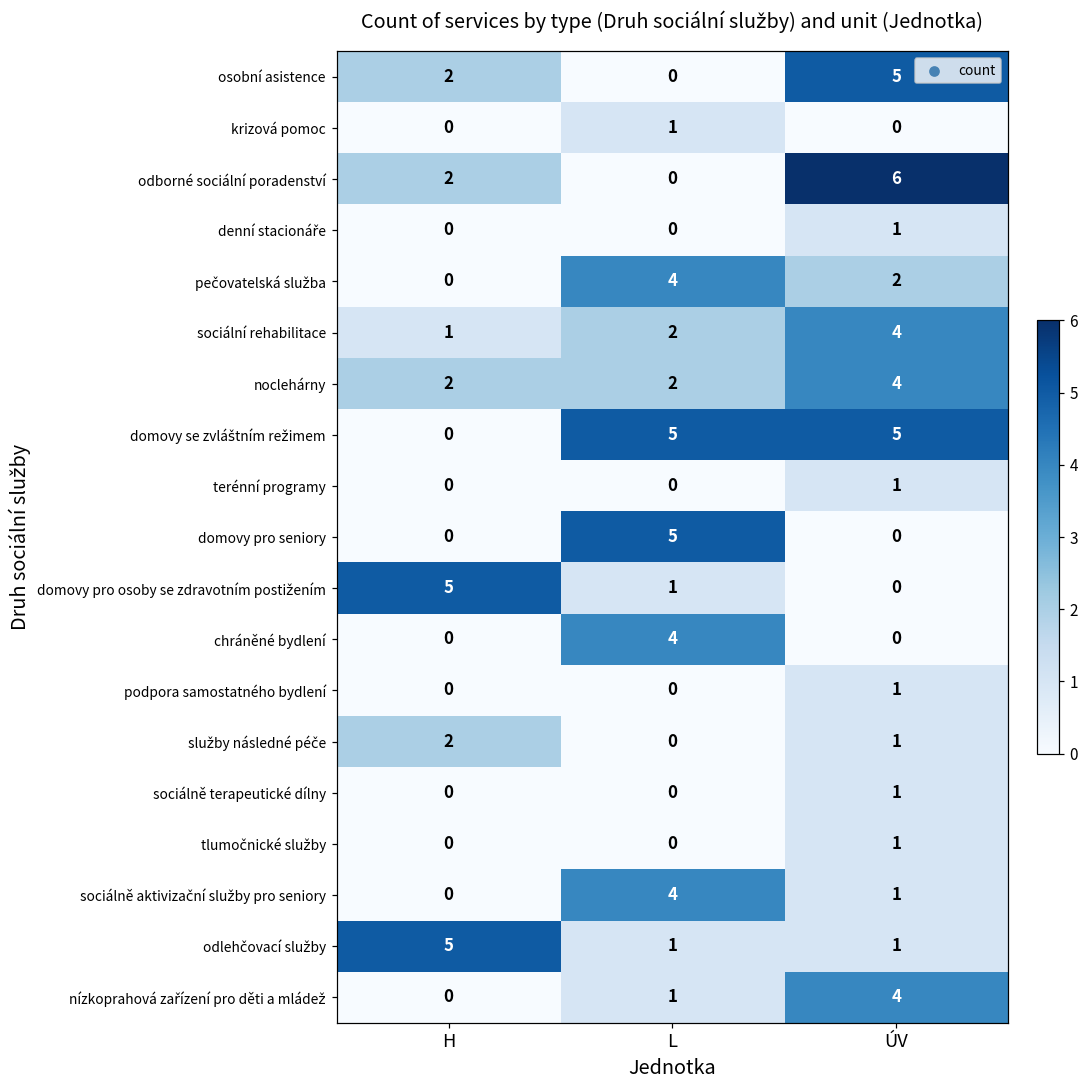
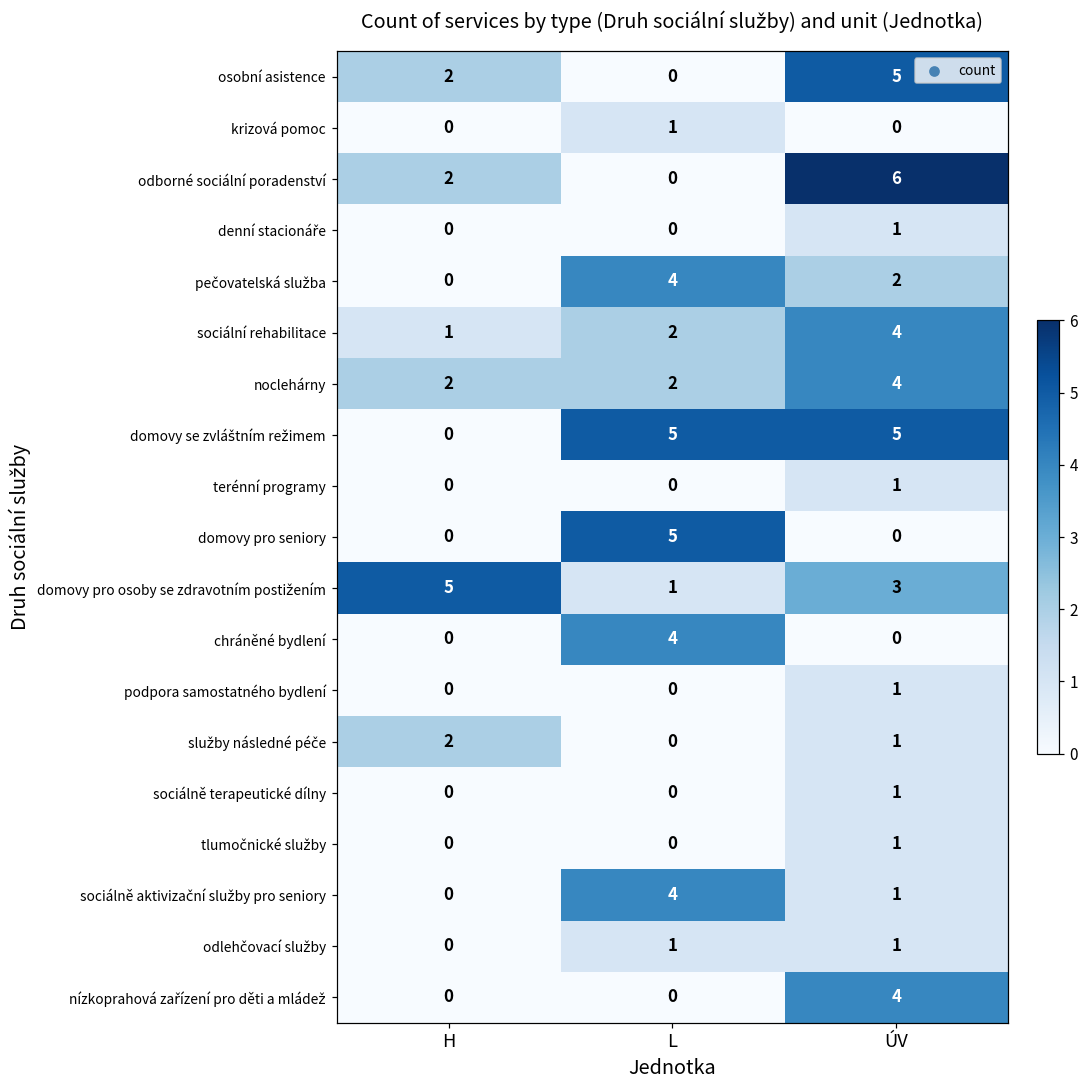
domovy pro osoby se zdravotním postižením, ÚV: 0 -> 3
odlehčovací služby, H: 5 -> 0
nízkoprahová zařízení pro děti a mládež, L: 1 -> 0
